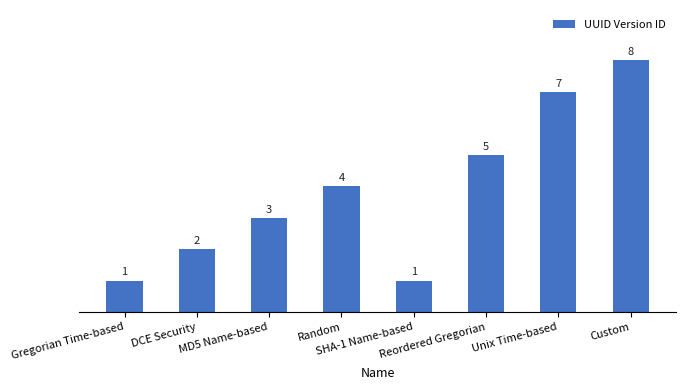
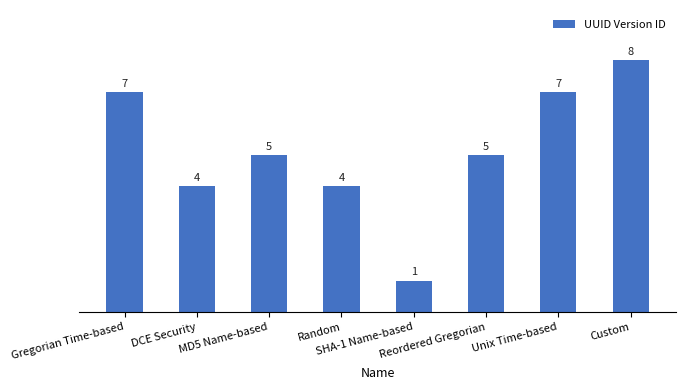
Gregorian Time-based: 1 -> 7
DCE Security: 2 -> 4
MD5 Name-based: 3 -> 5
